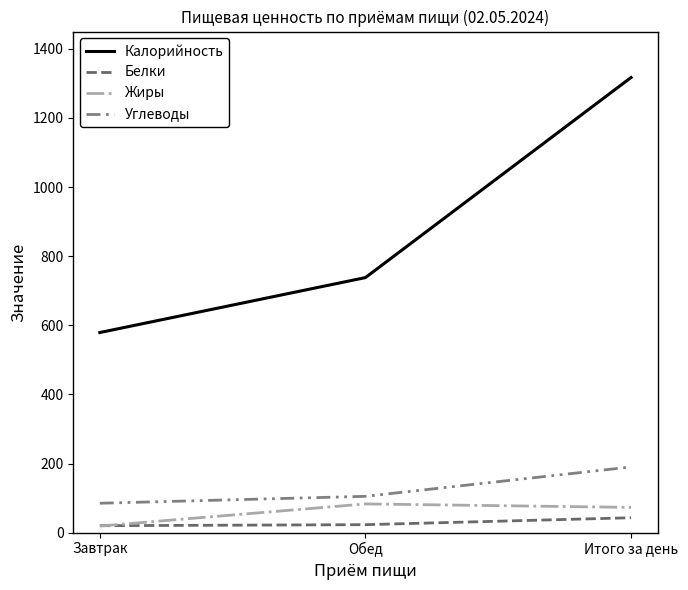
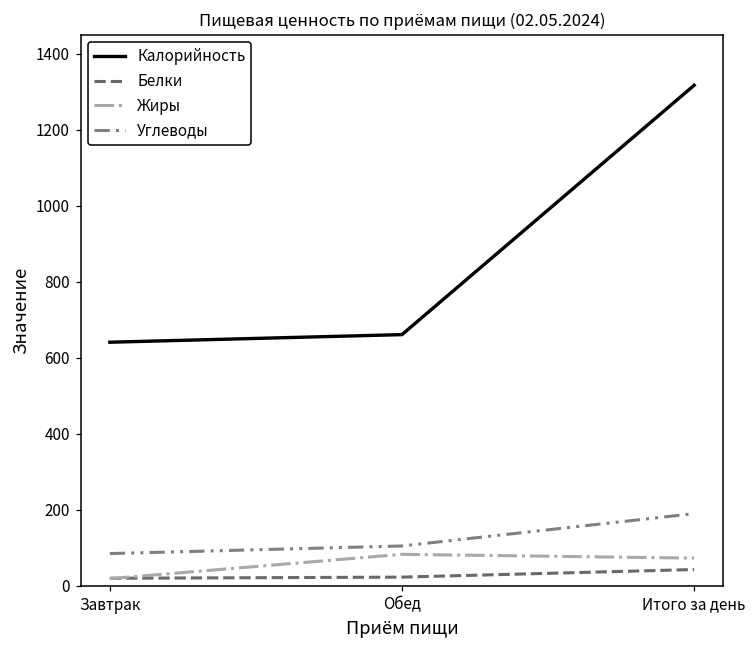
Калорийность, Завтрак: 580 -> 640
Калорийность, Обед: 740 -> 660
